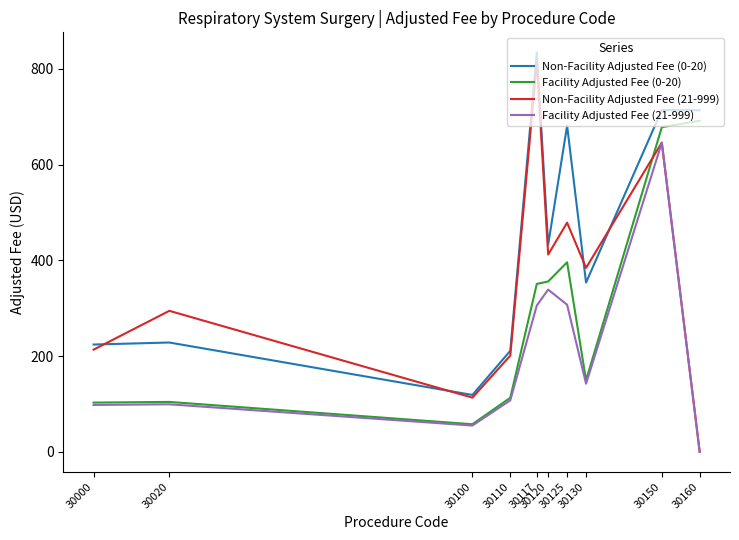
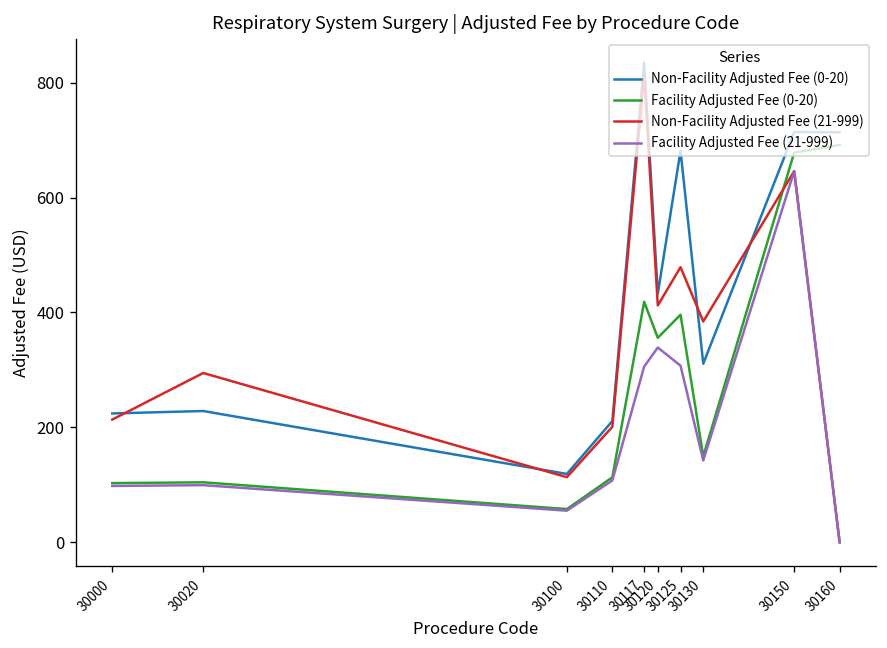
Facility Adjusted Fee (0-20), 30117: 350 -> 420
Non-Facility Adjusted Fee (0-20), 30130: 350 -> 310
